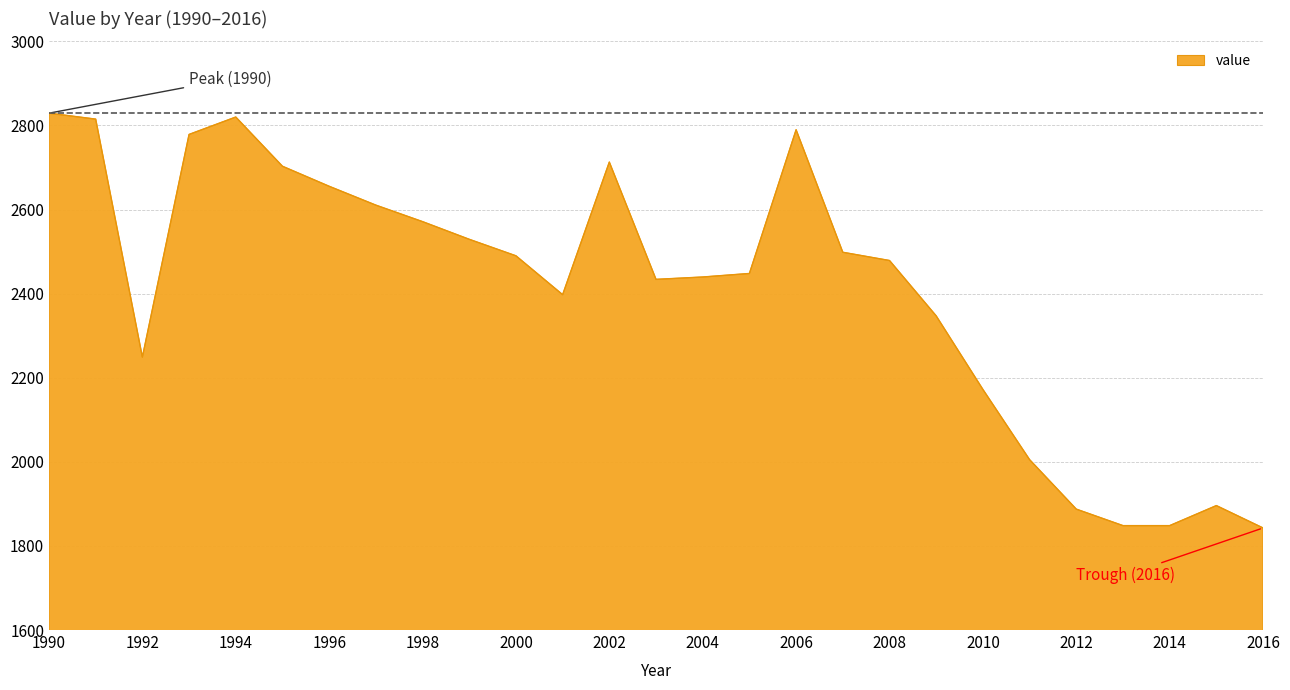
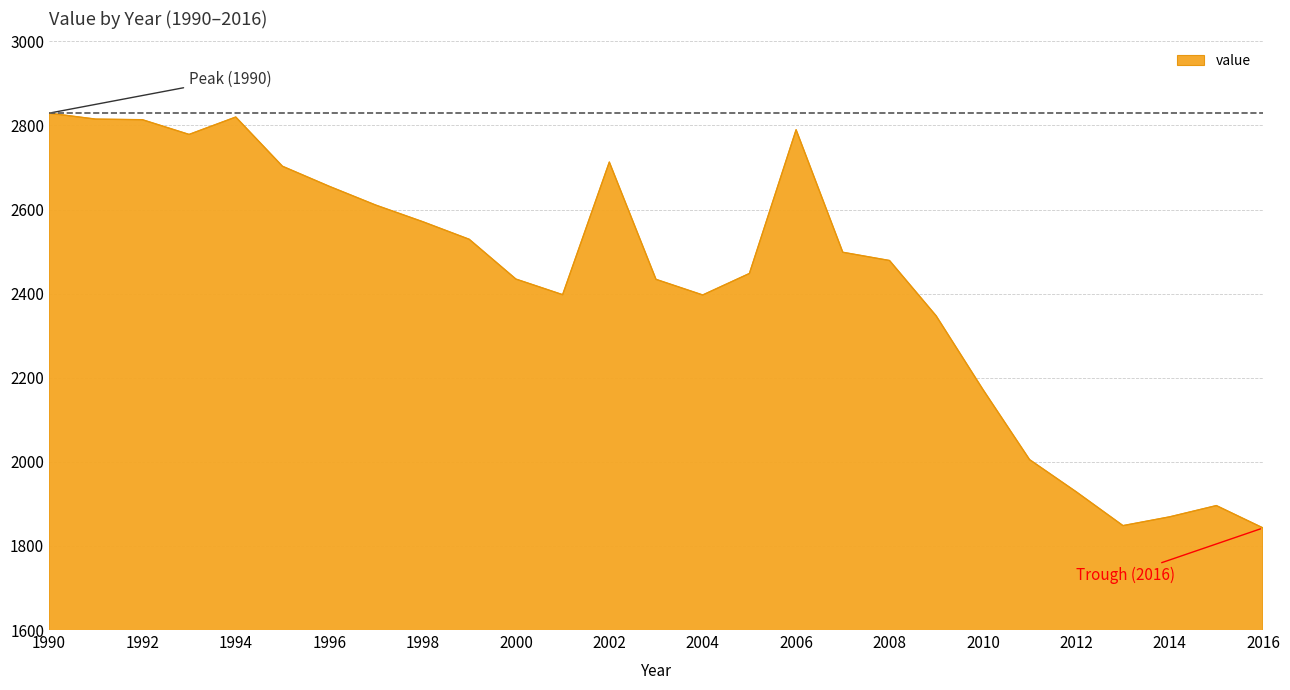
1992: 2250 -> 2810
2000: 2490 -> 2430
2004: 2440 -> 2400
2012: 1890 -> 1930
2014: 1850 -> 1870
